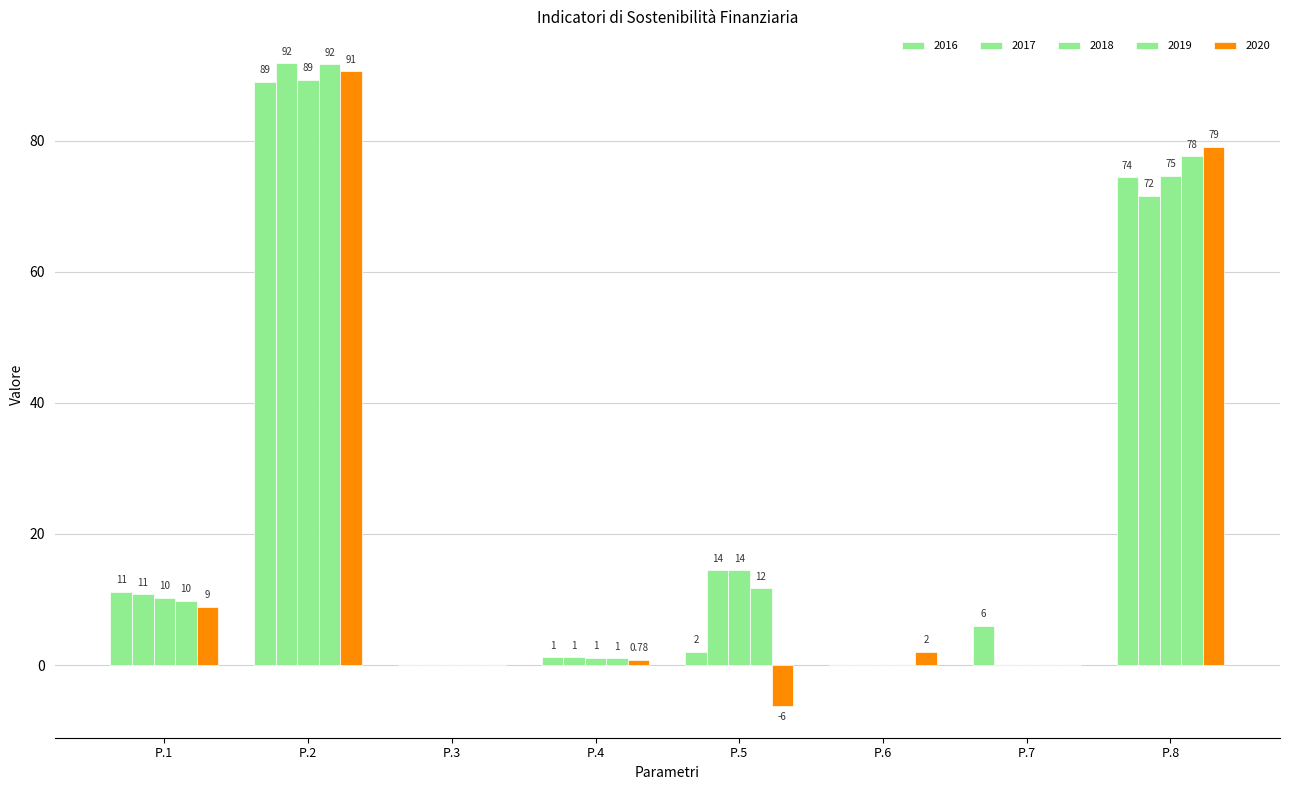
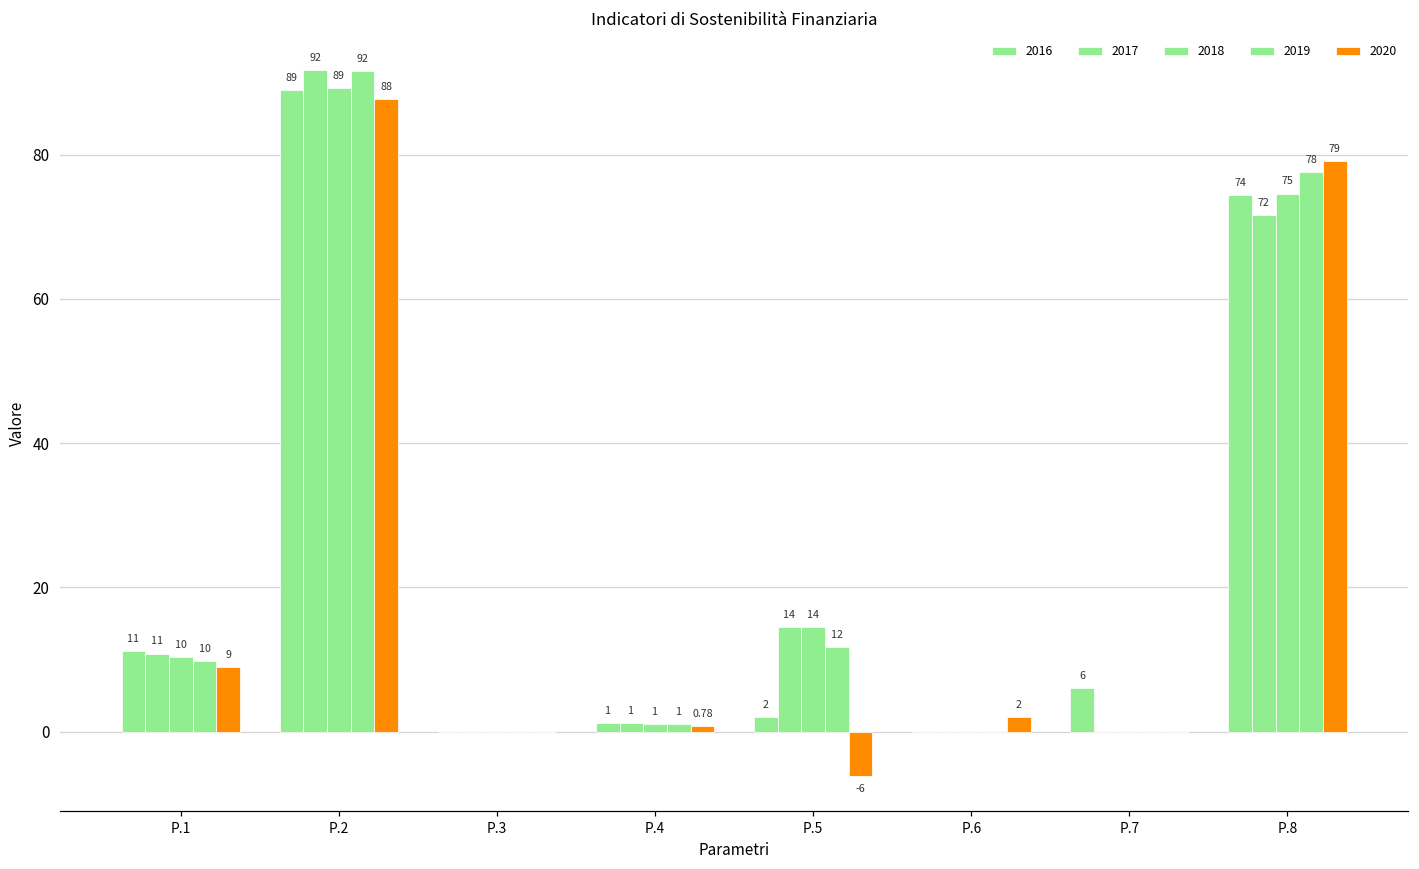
2020, P.2: 91 -> 88
